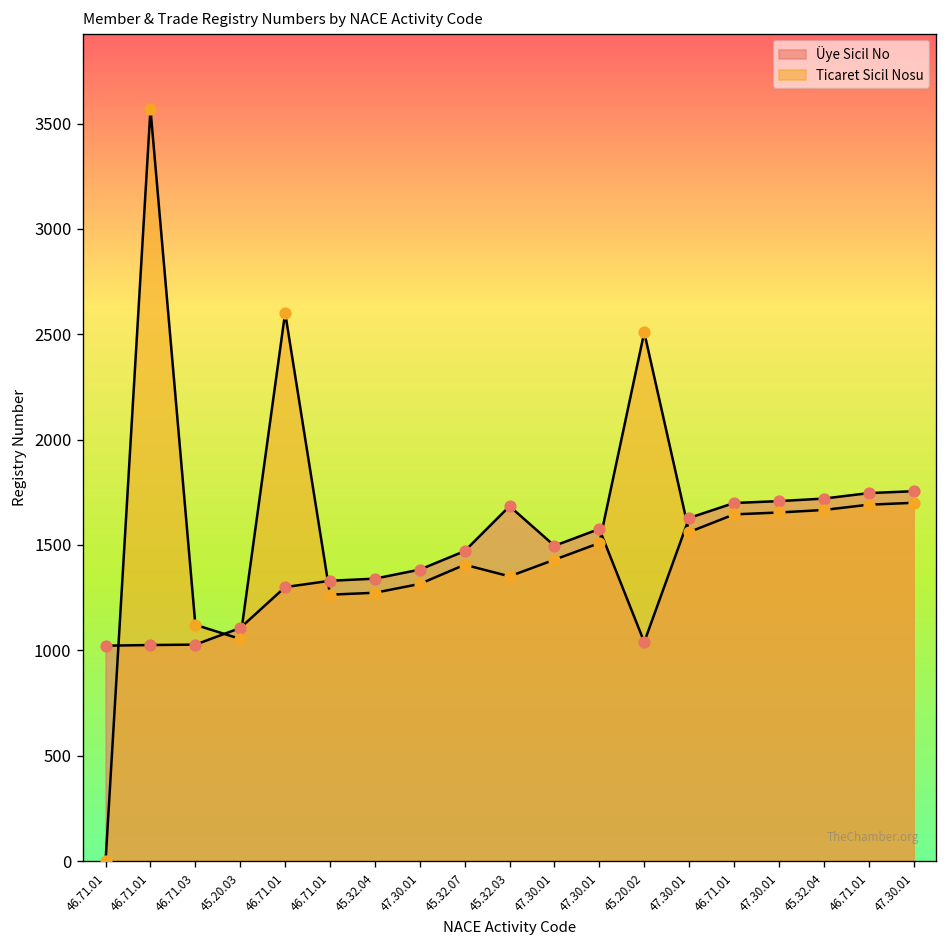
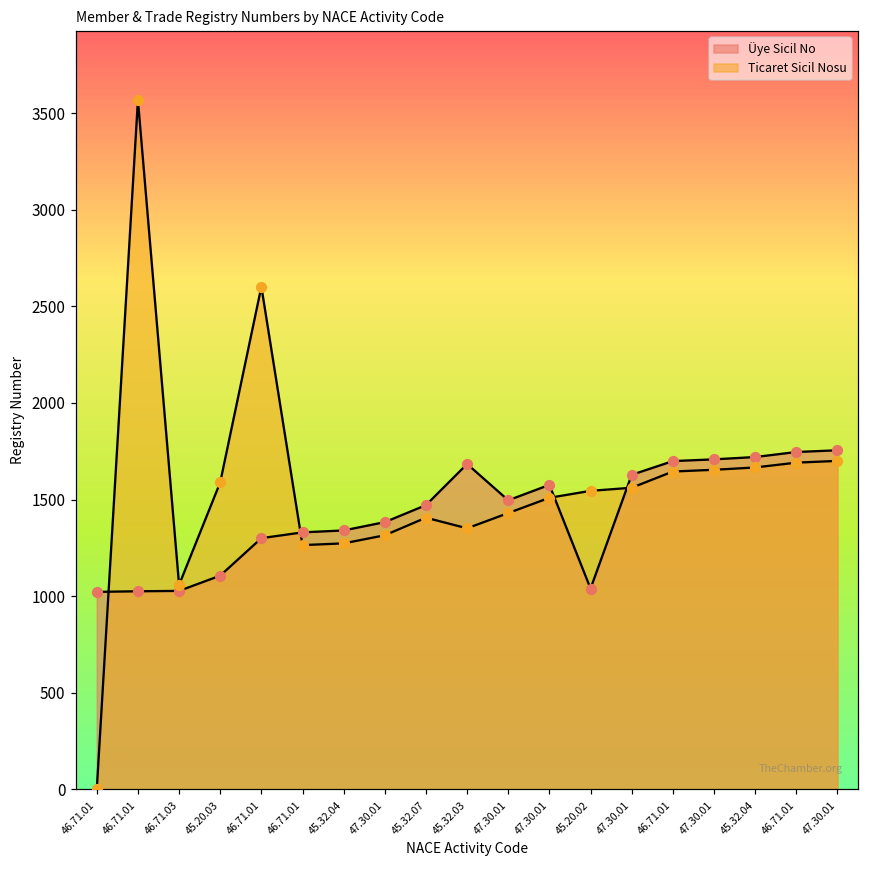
Ticaret Sicil Nosu, 46.71.03: 1120 -> 1060
Ticaret Sicil Nosu, 45.20.03: 1050 -> 1590
Ticaret Sicil Nosu, 45.20.02: 2510 -> 1550
